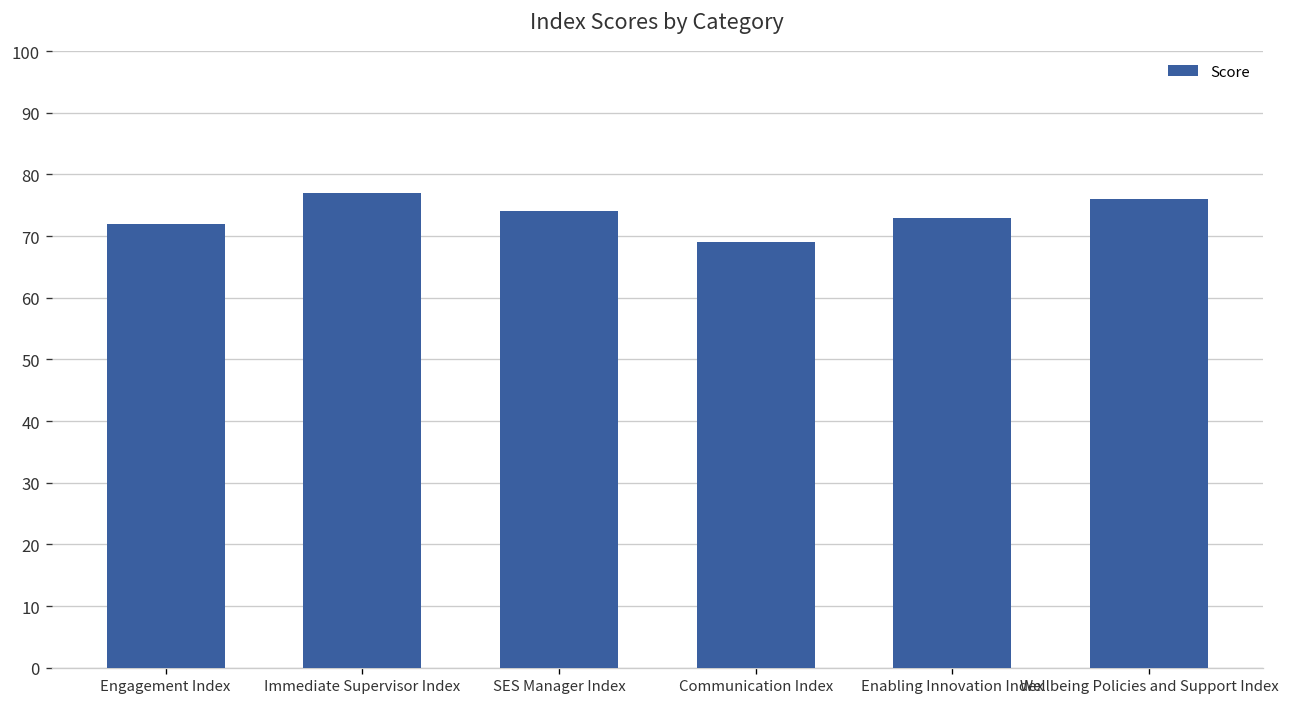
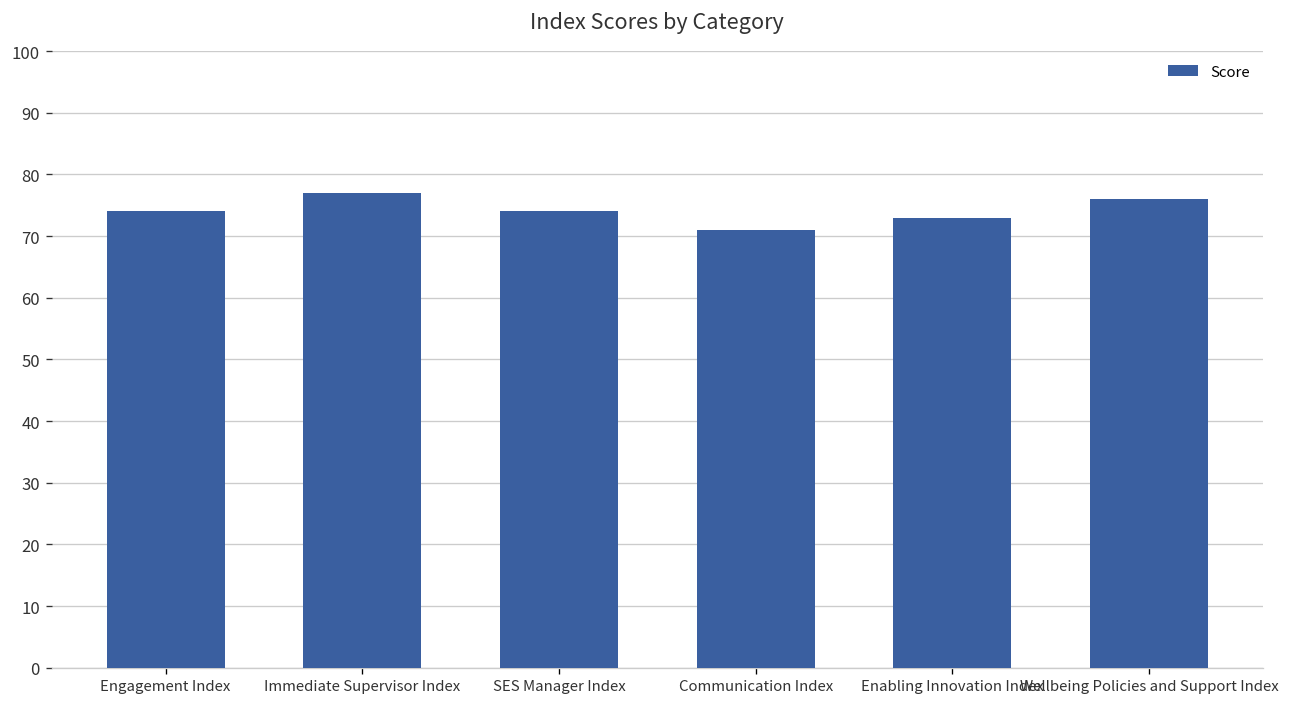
Engagement Index: 72 -> 74
Communication Index: 69 -> 71
